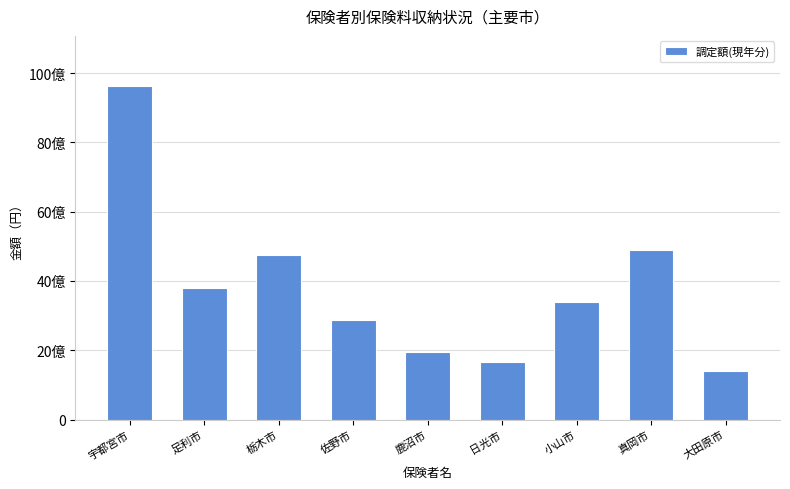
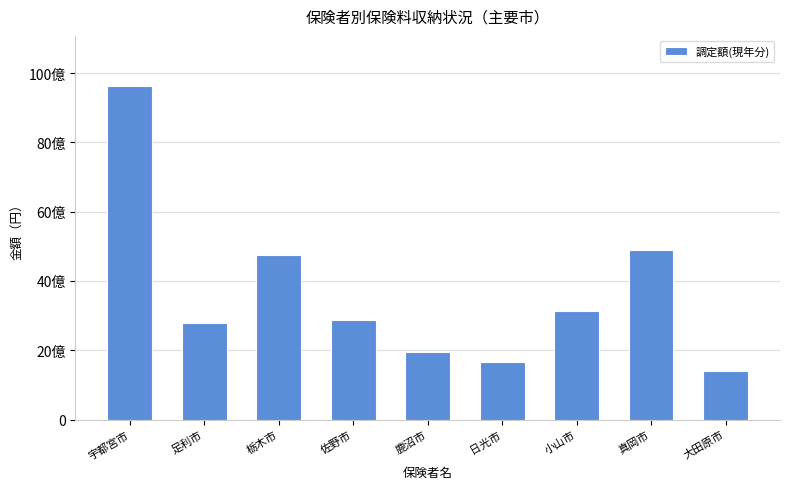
足利市: 38億 -> 28億
小山市: 34億 -> 31億
